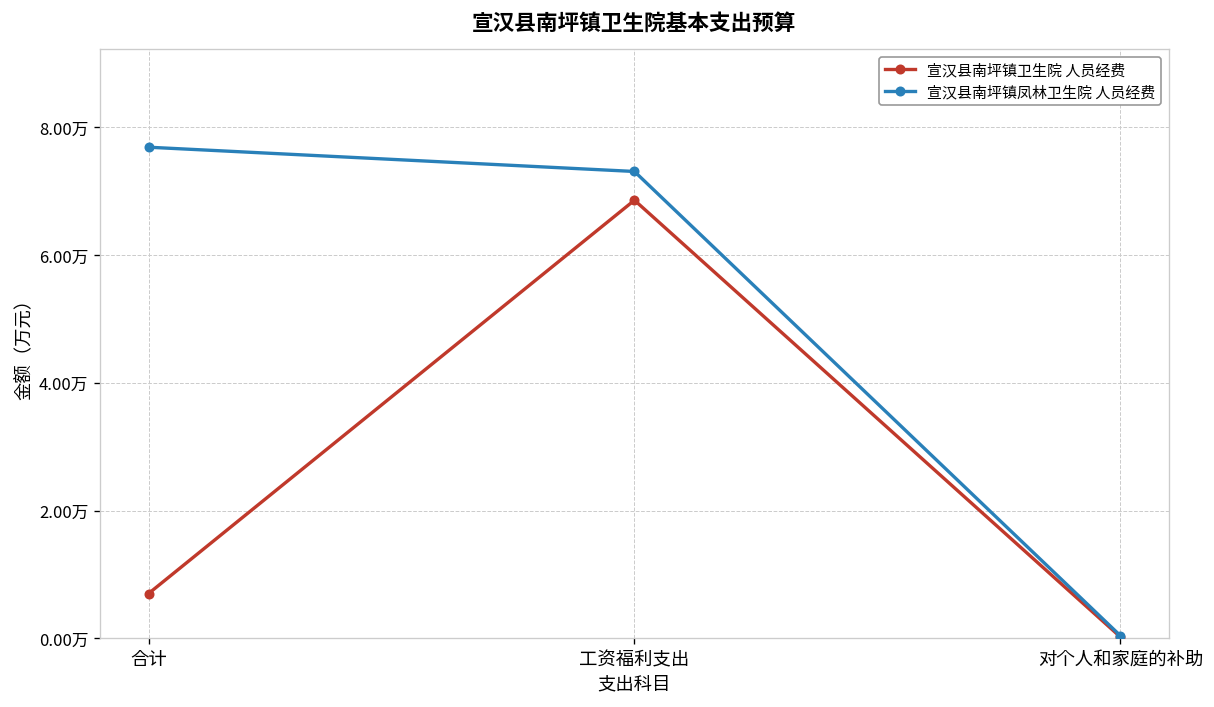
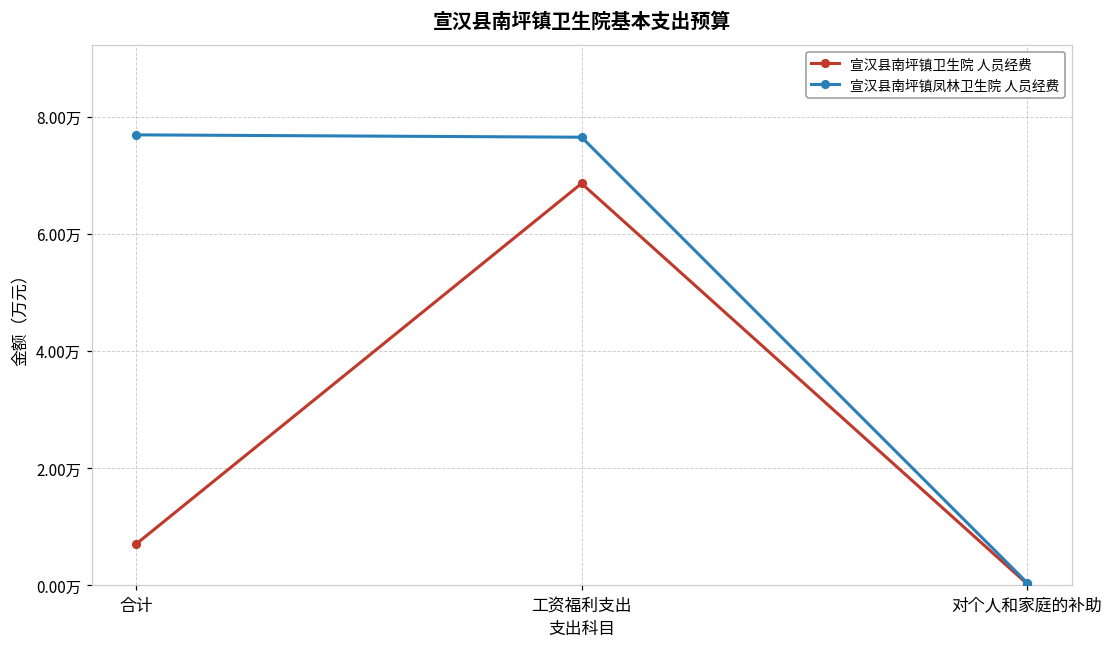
宣汉县南坪镇凤林卫生院 人员经费, 工资福利支出: 7.3万 -> 7.7万
